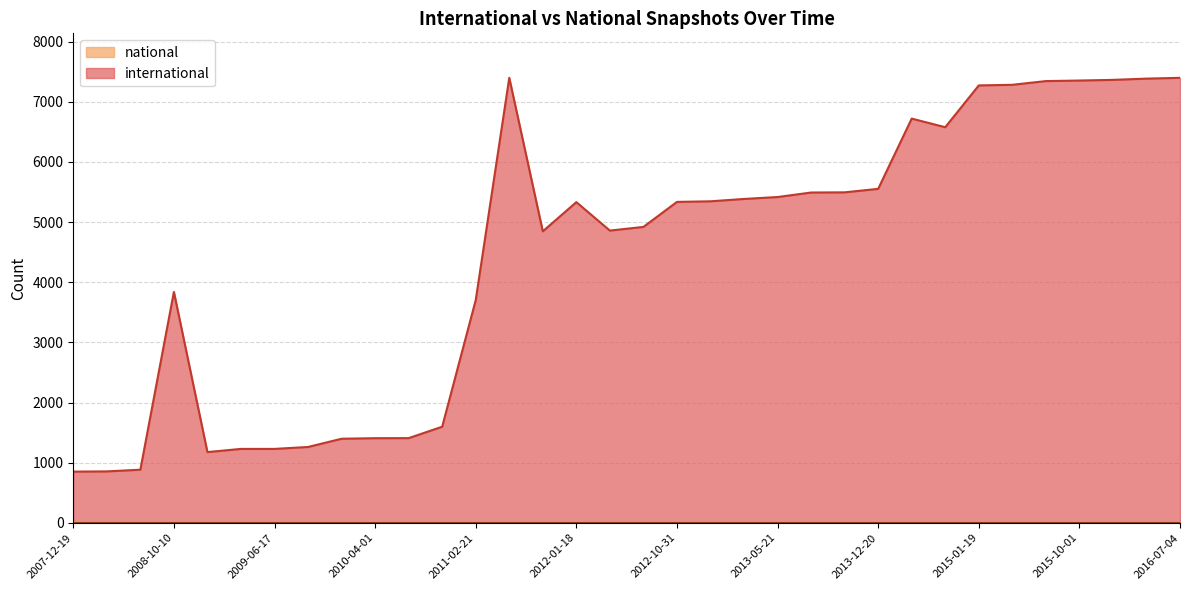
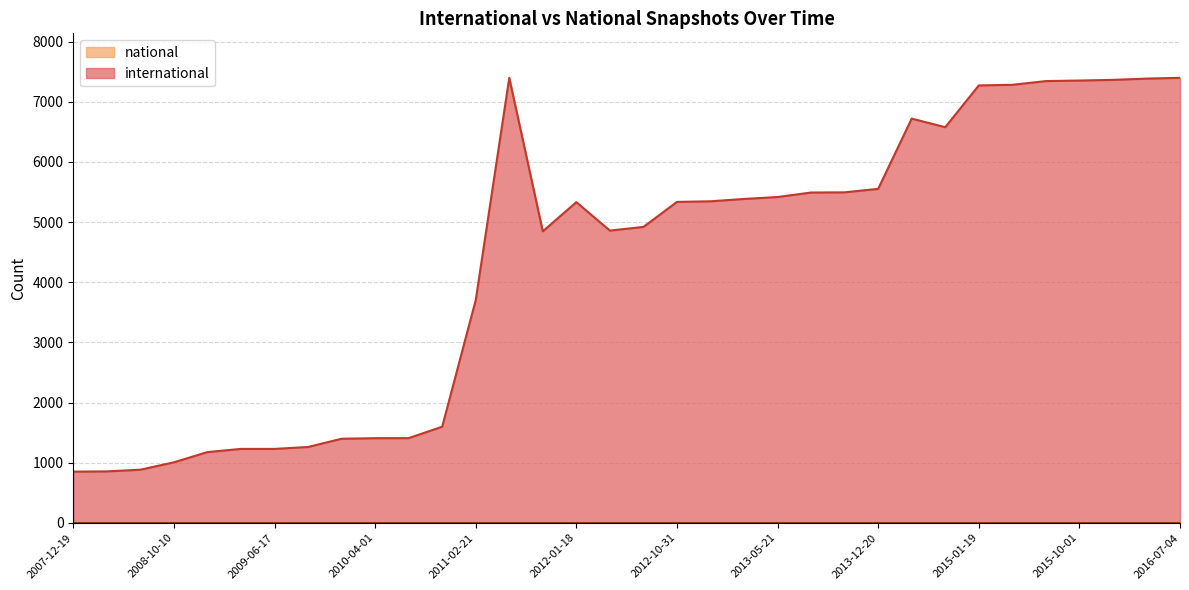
international, 2008-10-10: 3800 -> 1000
